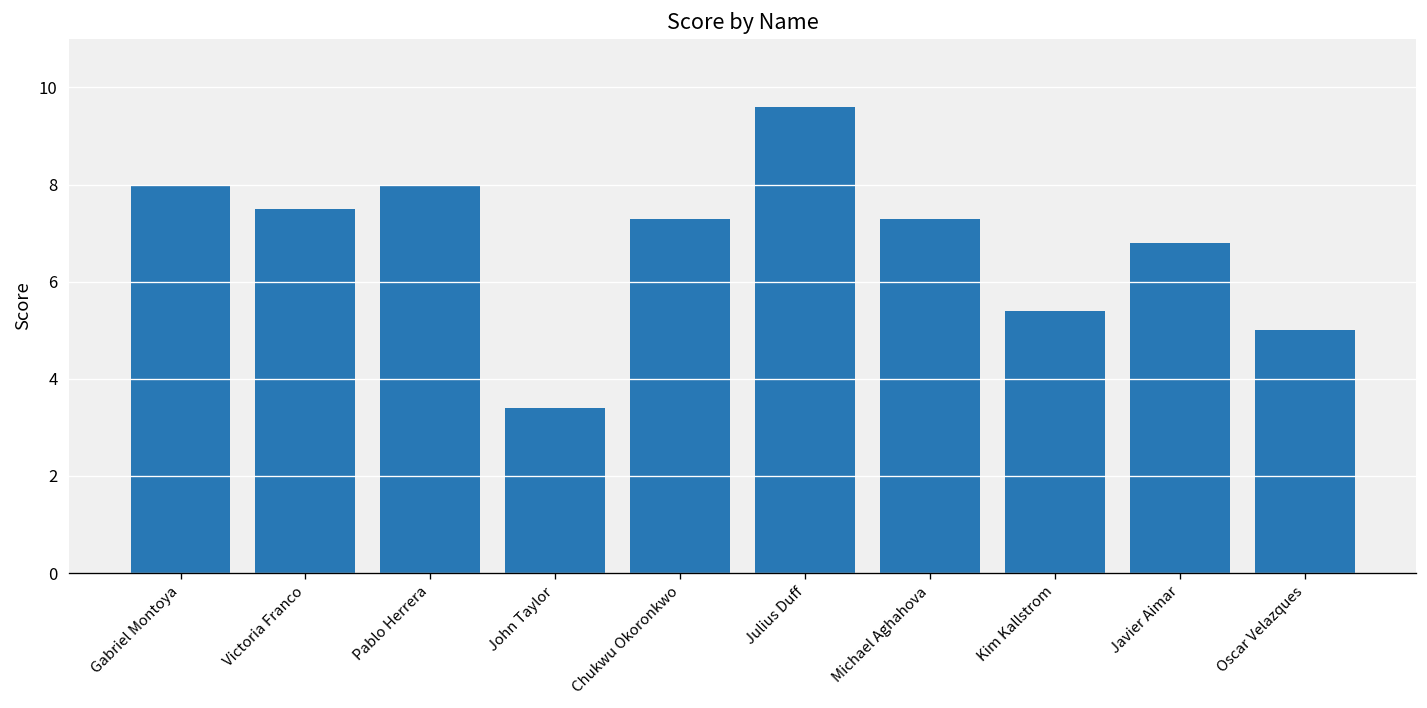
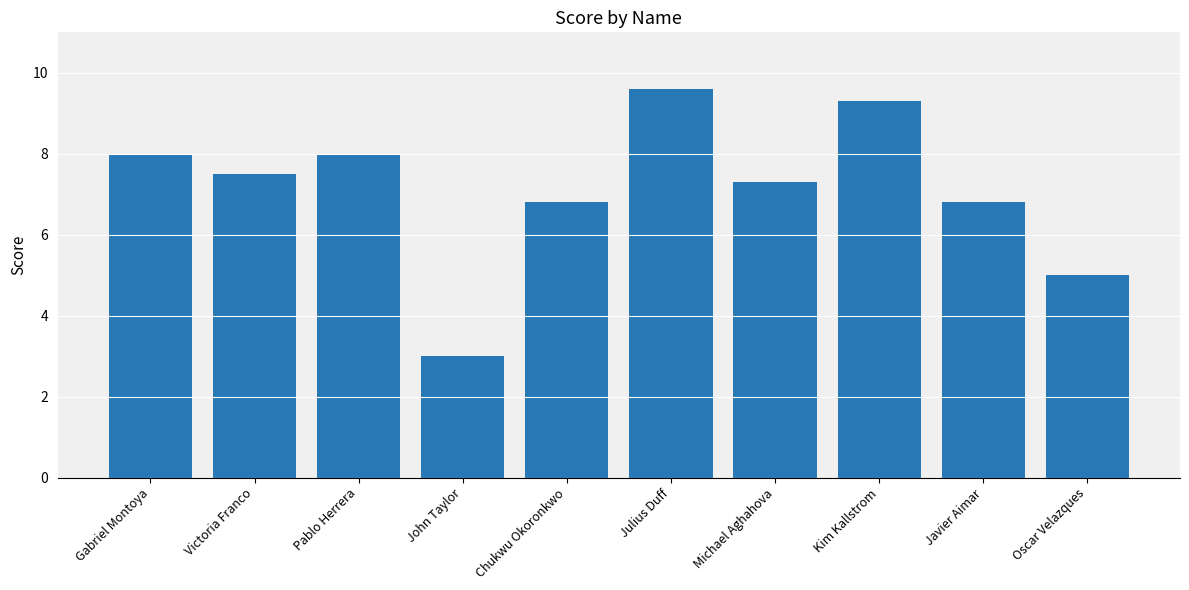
John Taylor: 3.4 -> 3.0
Chukwu Okoronkwo: 7.3 -> 6.8
Kim Kallstrom: 5.4 -> 9.3
